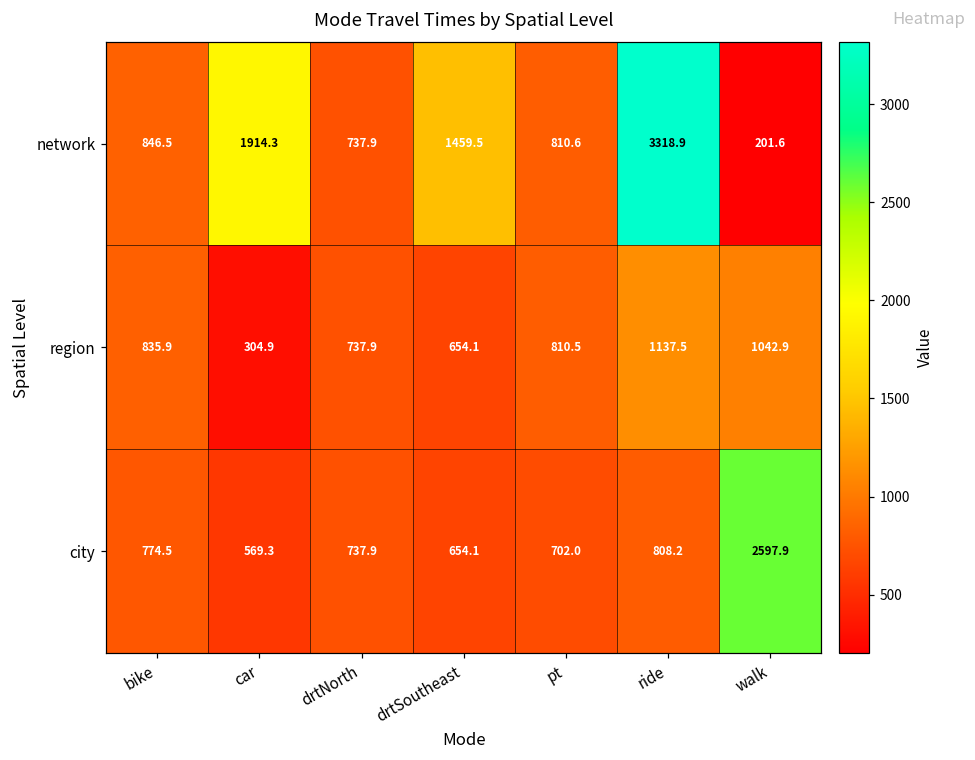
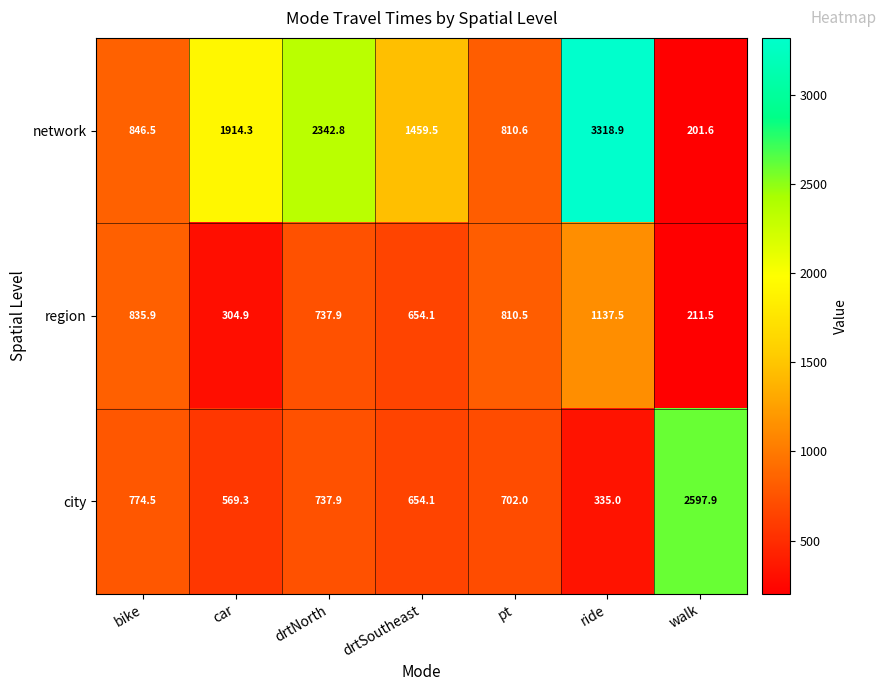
network, drtNorth: 737.9 -> 2342.8
region, walk: 1042.9 -> 211.5
city, ride: 808.2 -> 335.0
